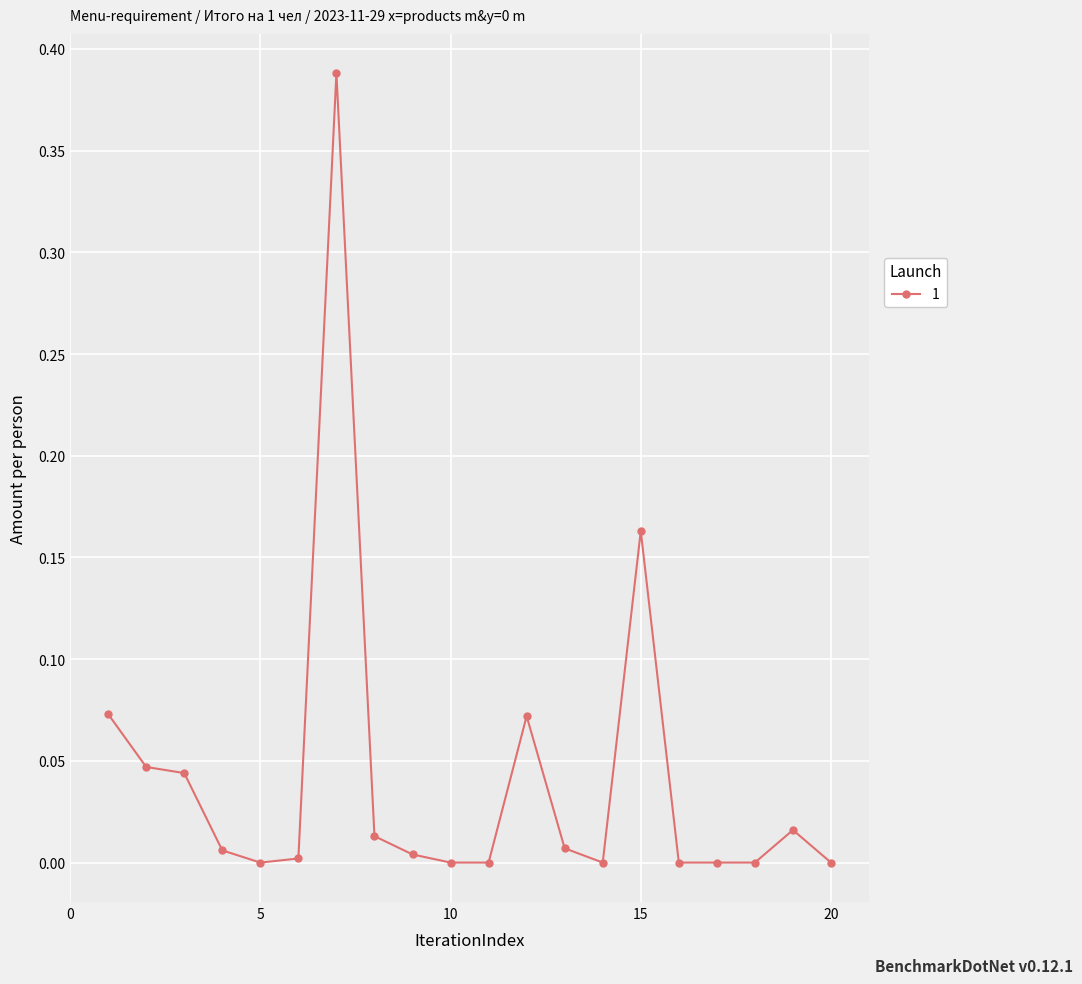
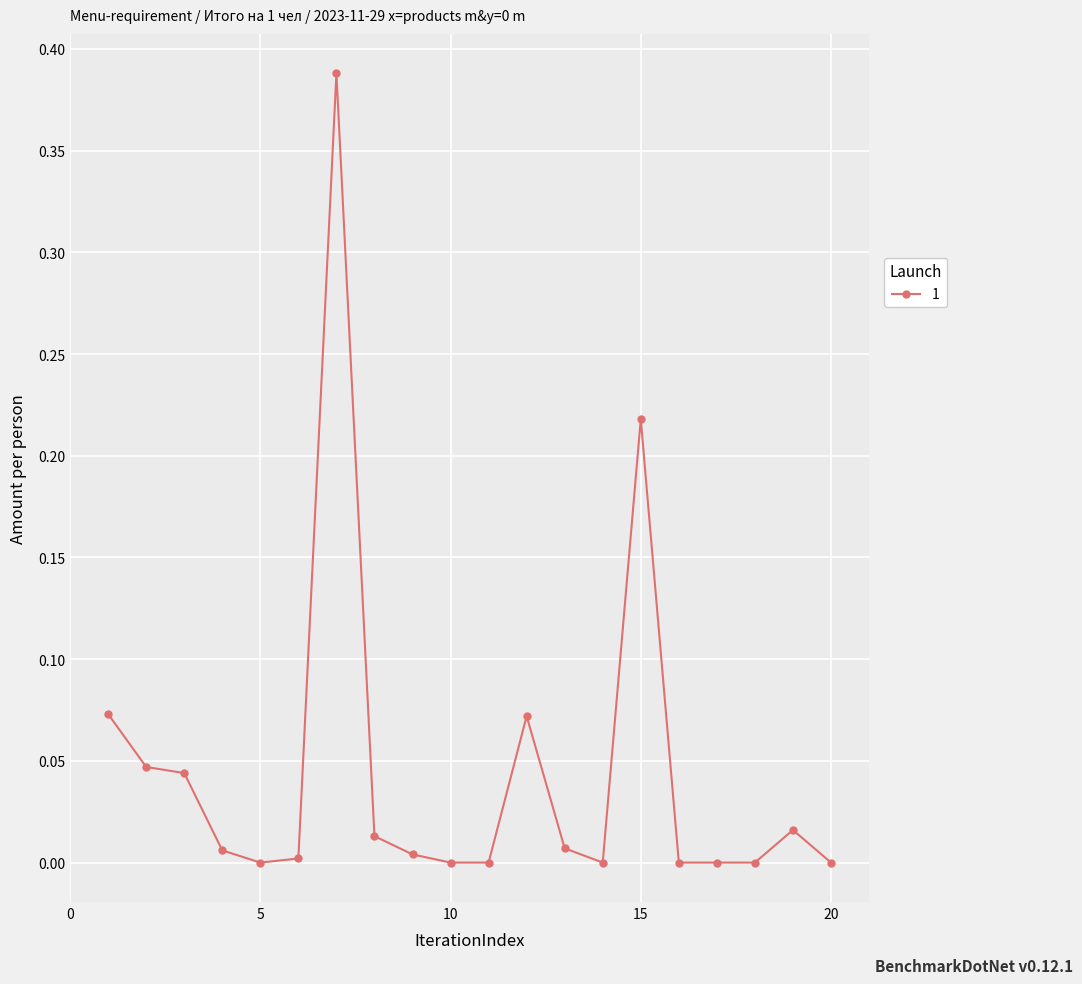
15: 0.163 -> 0.218
